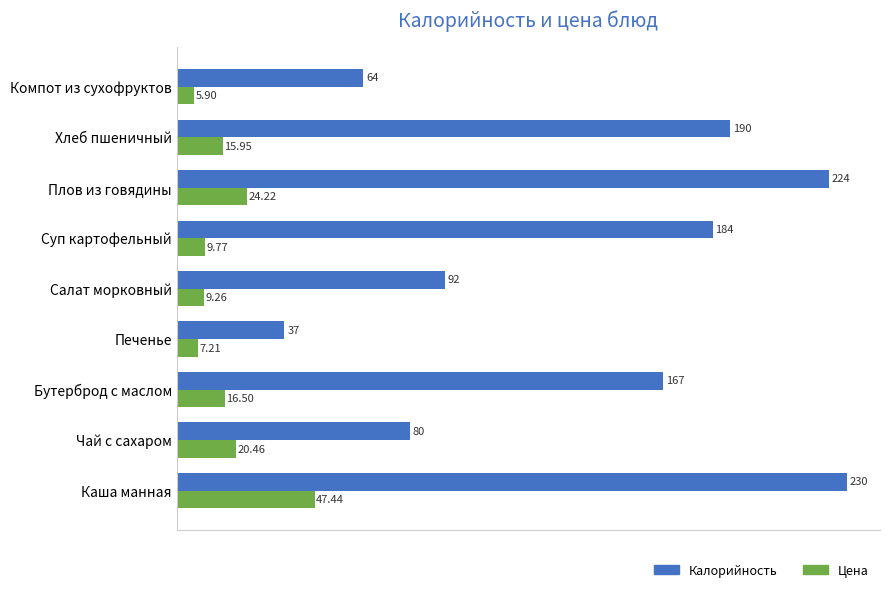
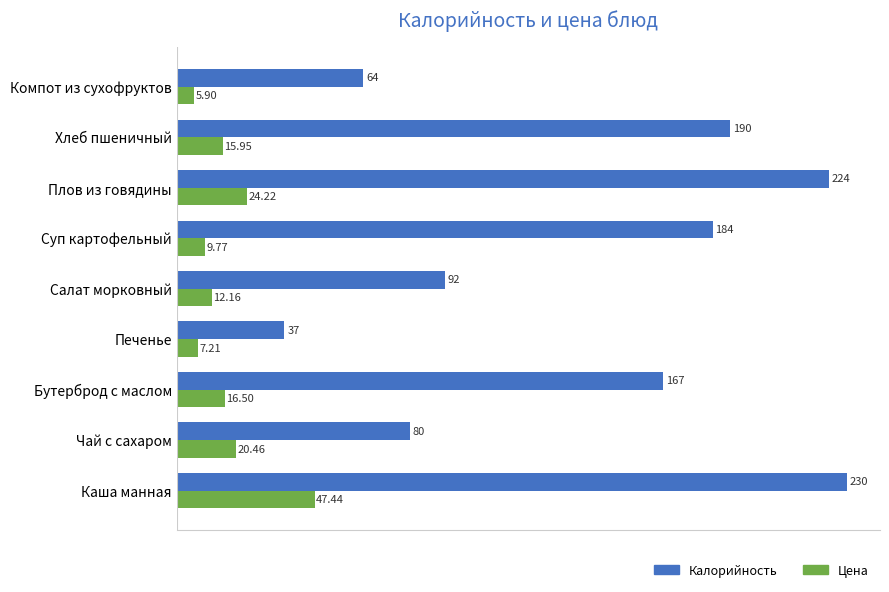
Цена, Салат морковный: 9.26 -> 12.16
